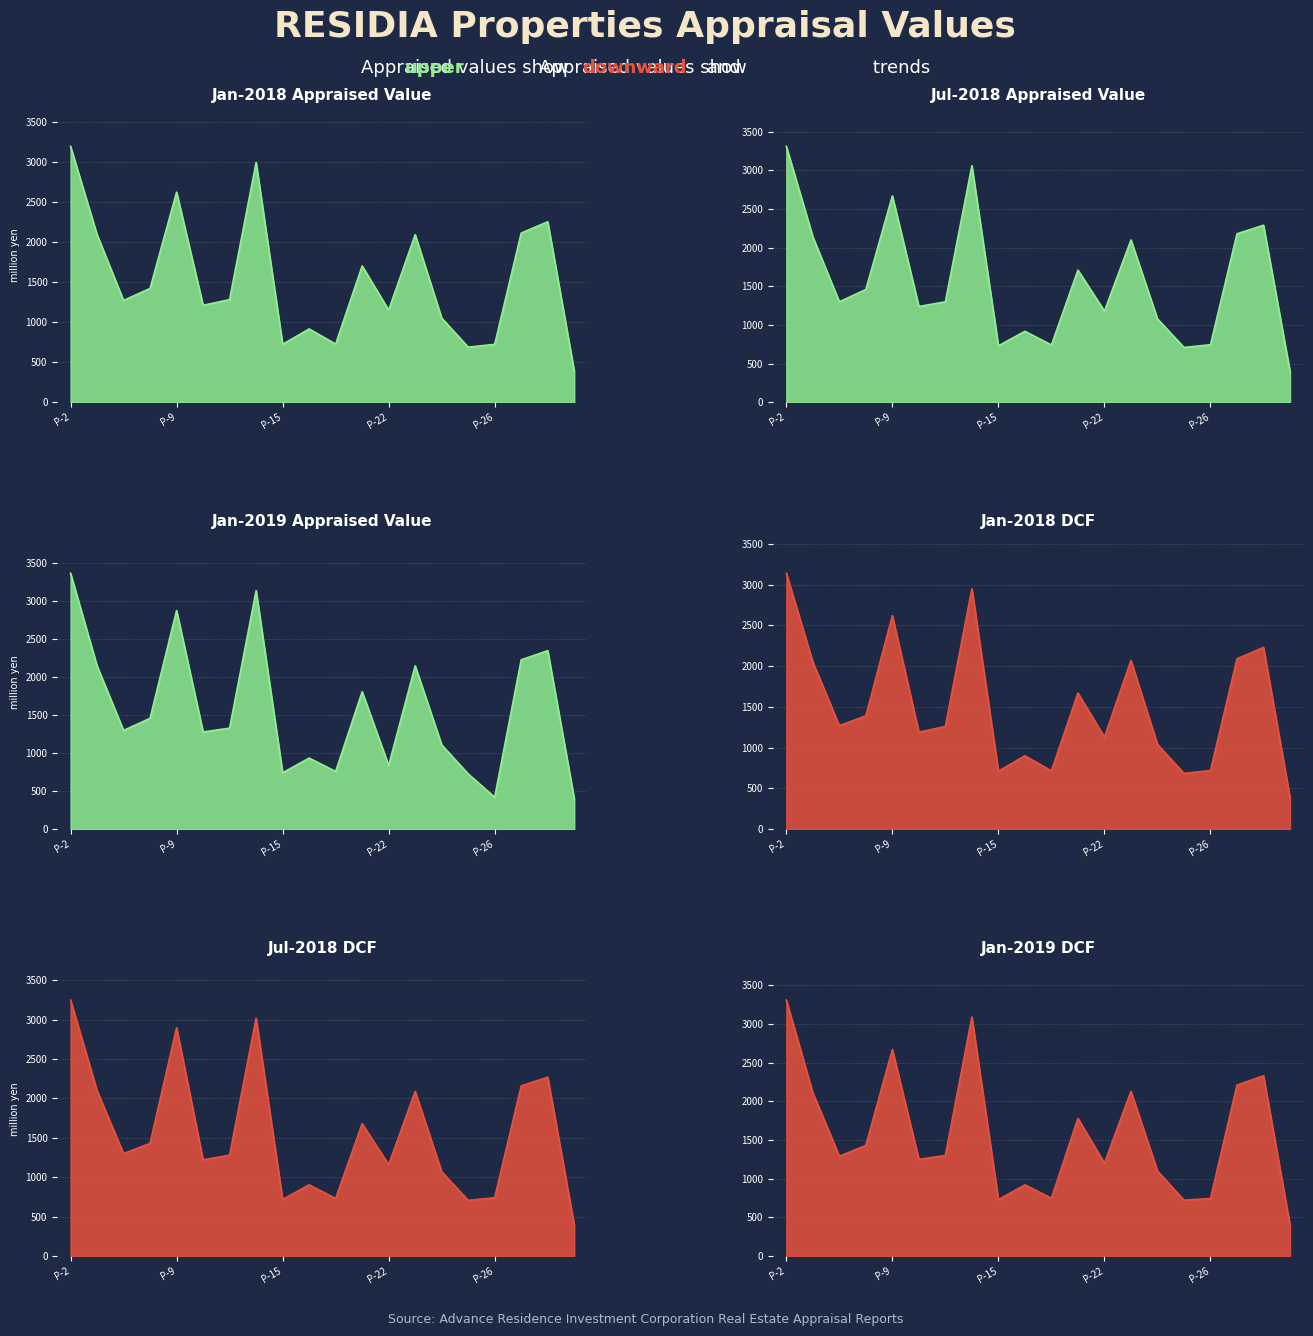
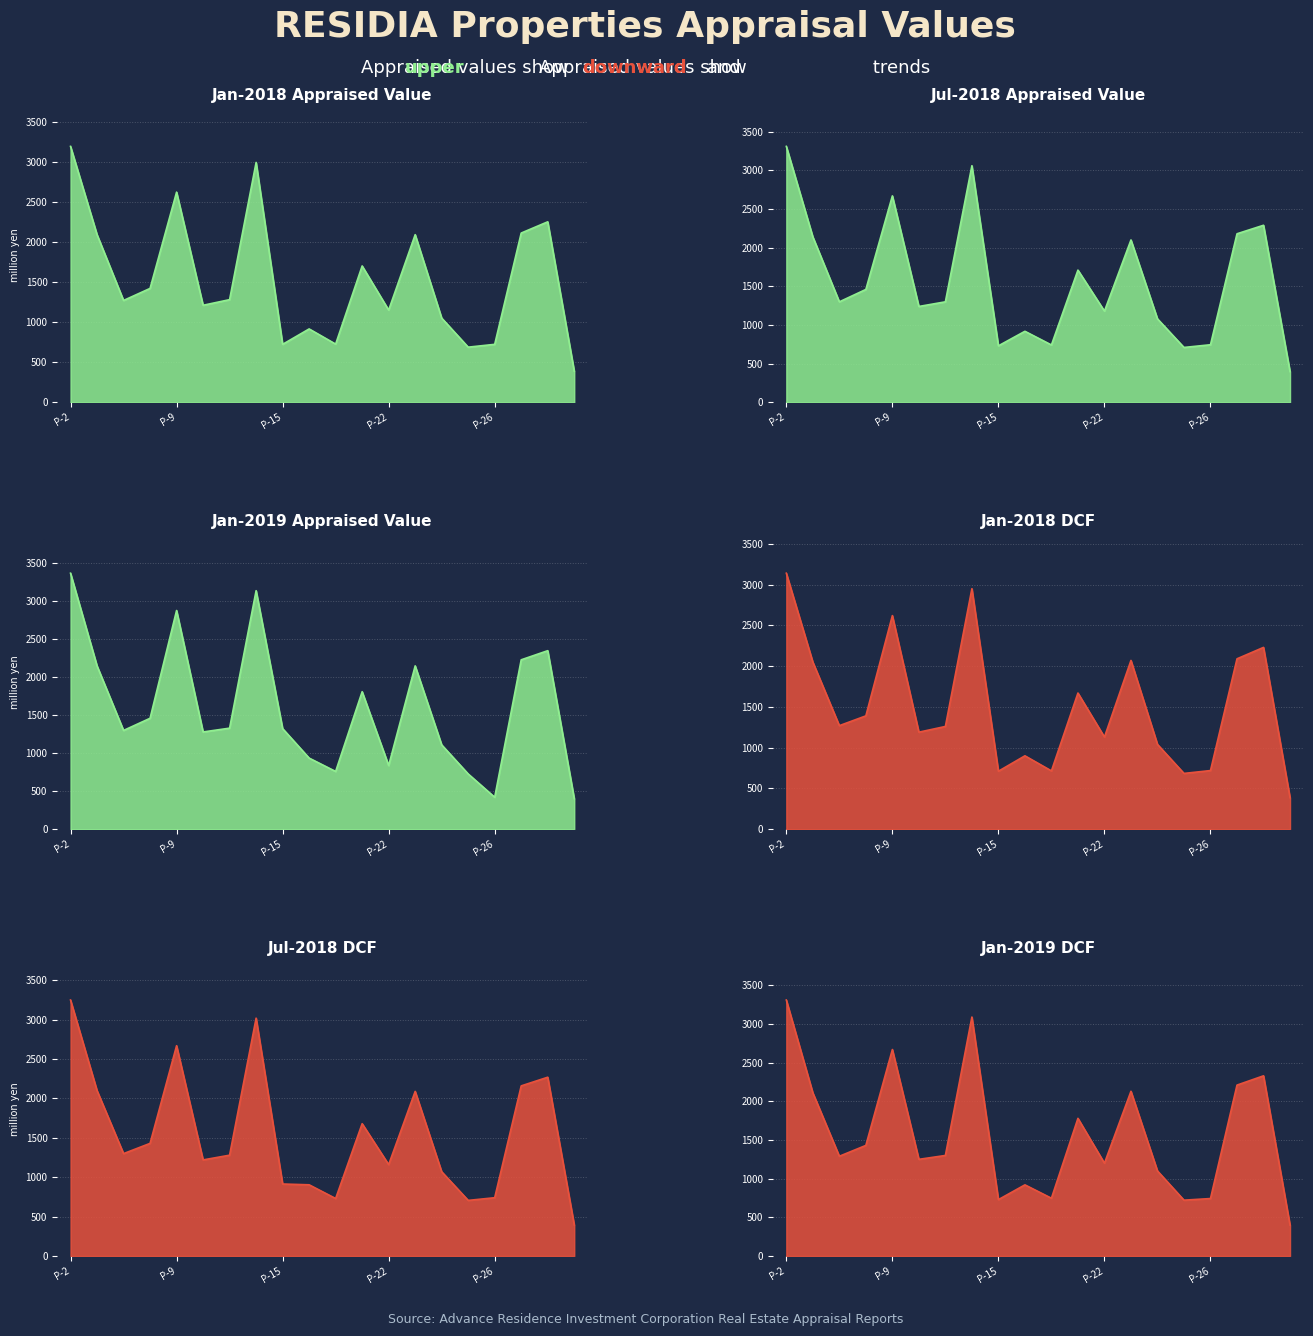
Jan-2019 Appraised Value, P-15: 700 -> 1300
Jul-2018 DCF, P-9: 2900 -> 2700
Jul-2018 DCF, P-15: 700 -> 900
